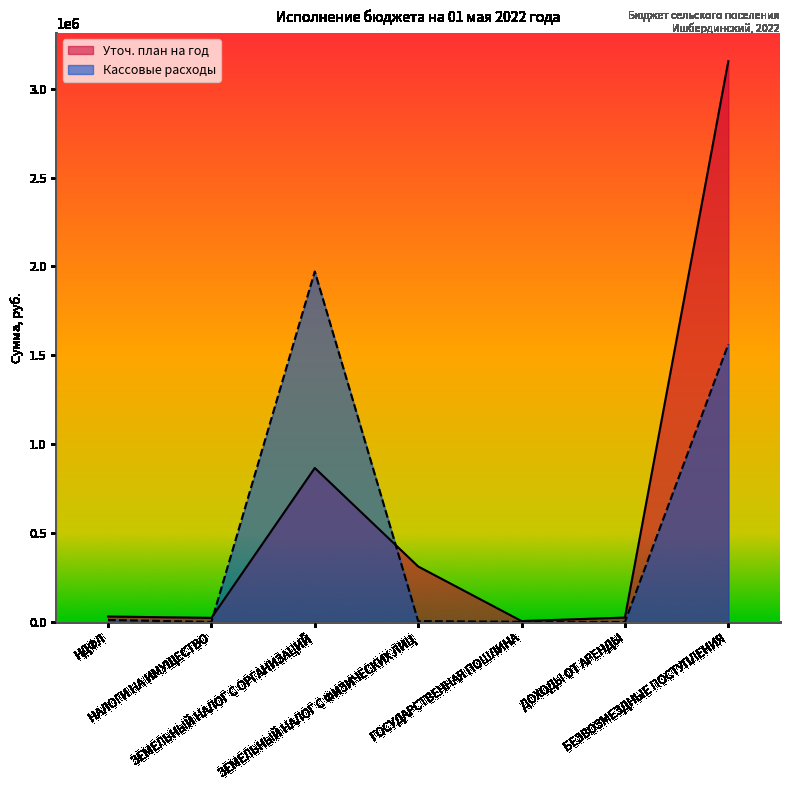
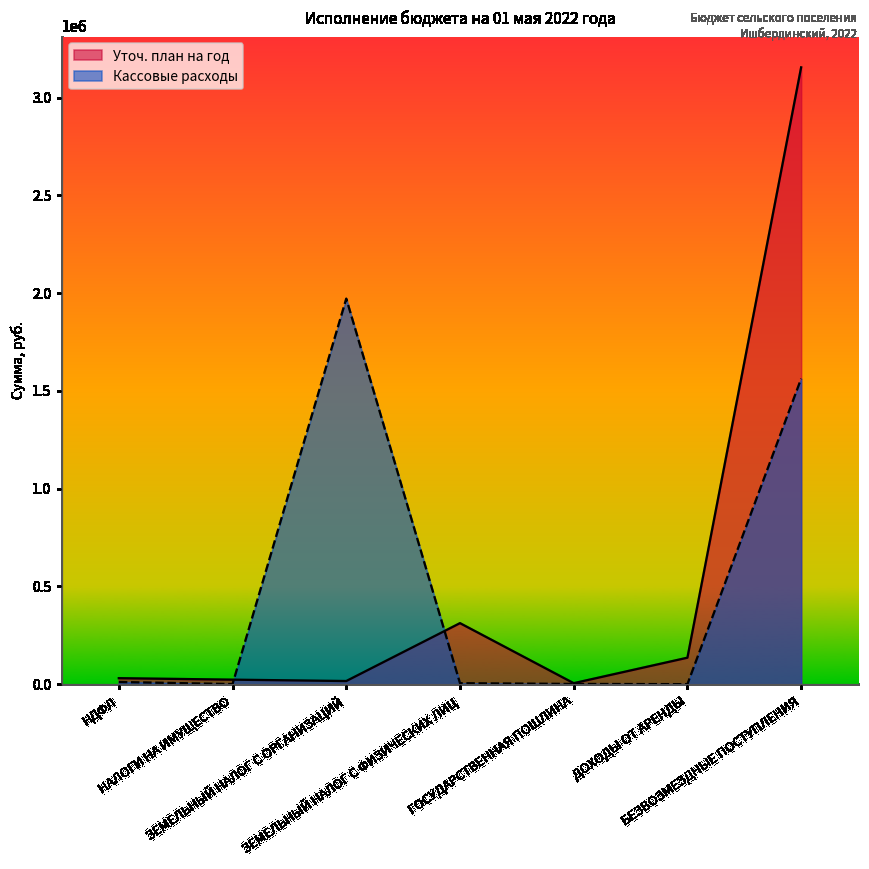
Уточ. план на год, ЗЕМЕЛЬНЫЙ НАЛОГ С ОРГАНИЗАЦИЙ: 870000 -> 20000
Уточ. план на год, ДОХОДЫ ОТ АРЕНДЫ: 20000 -> 140000
